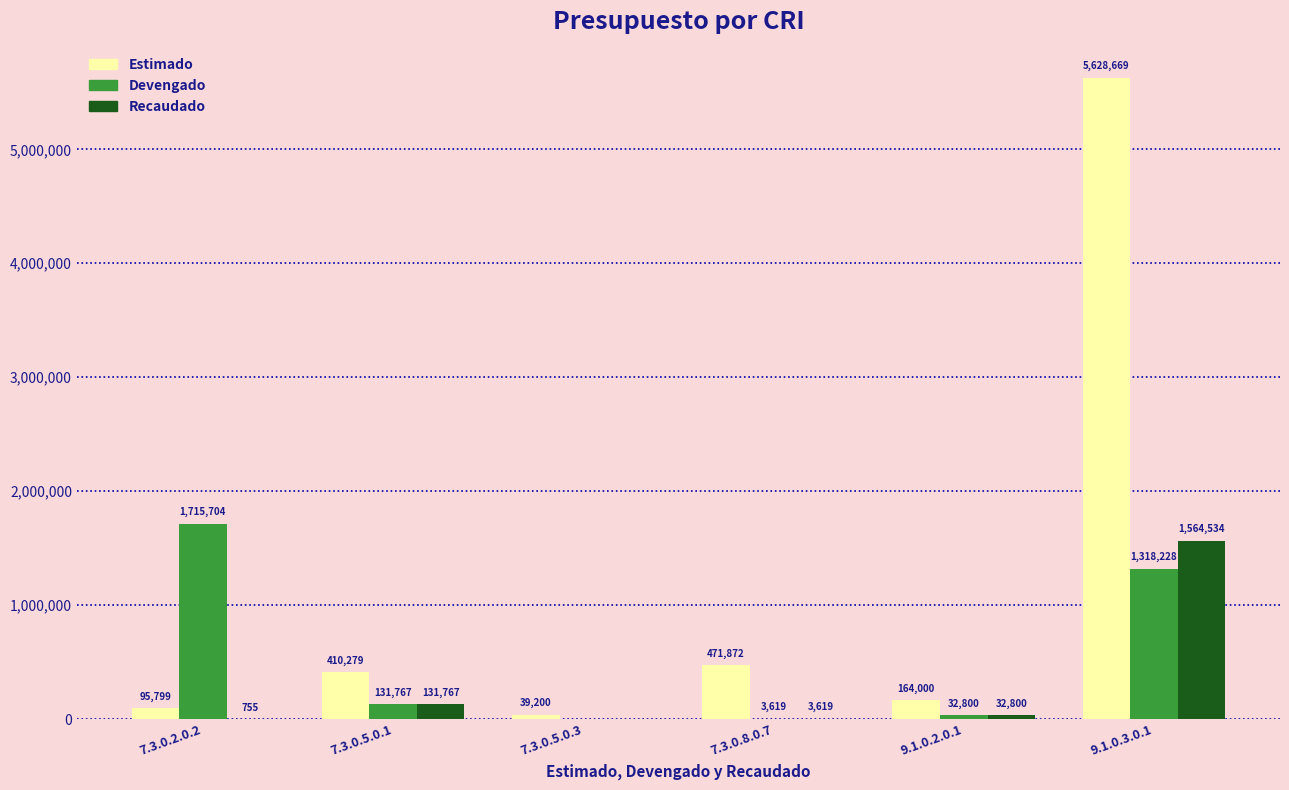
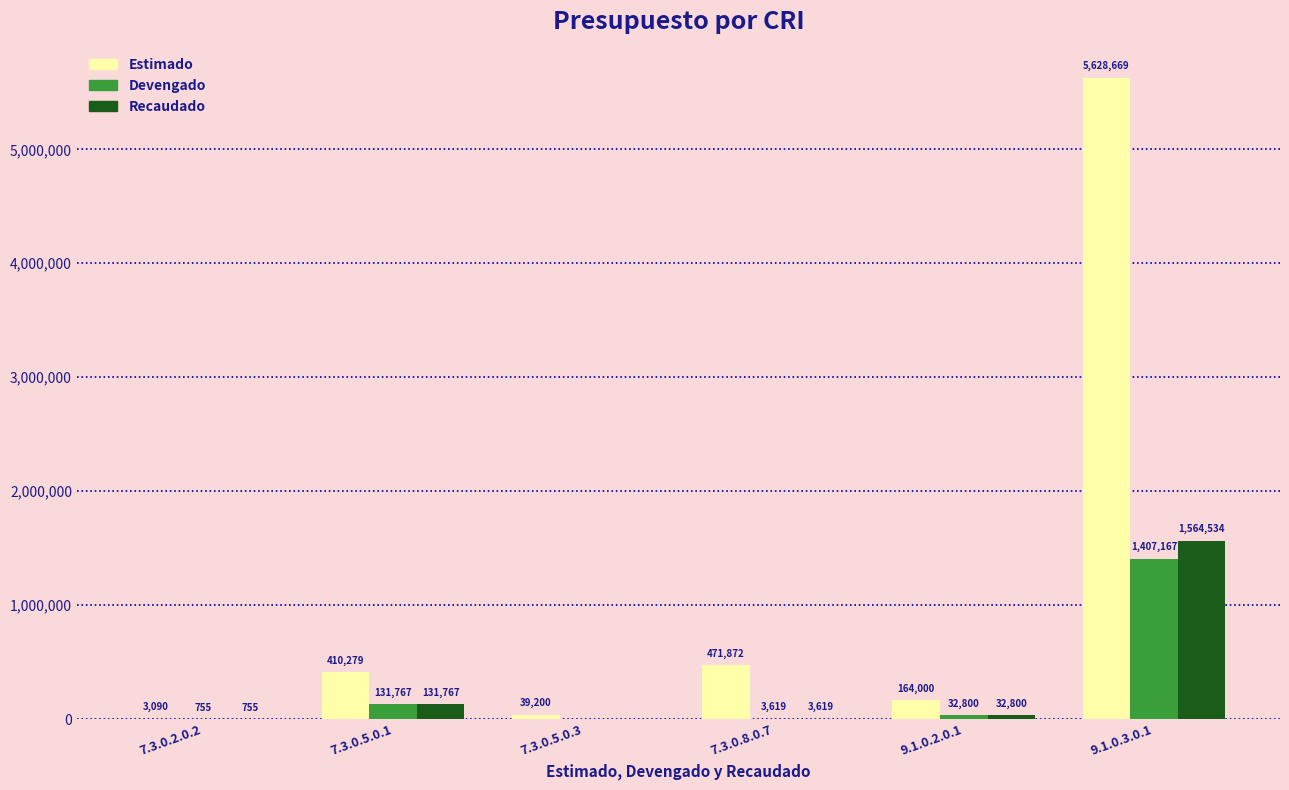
Estimado, 7.3.0.2.0.2: 95,799 -> 3,090
Devengado, 7.3.0.2.0.2: 1,715,704 -> 755
Devengado, 9.1.0.3.0.1: 1,318,228 -> 1,407,167
